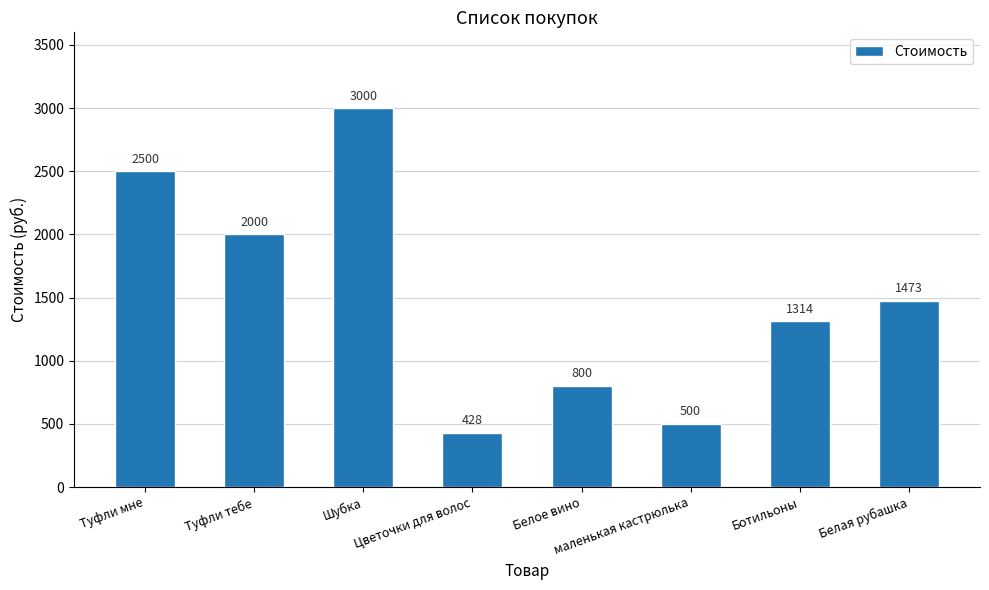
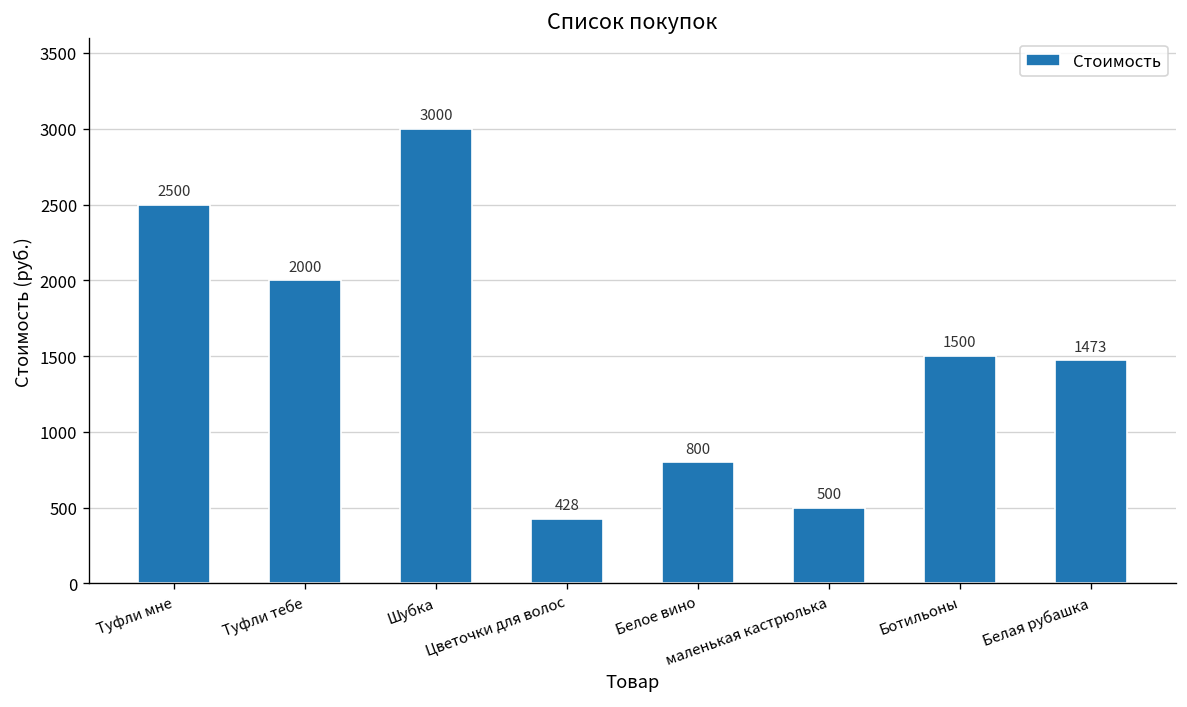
Ботильоны: 1314 -> 1500
